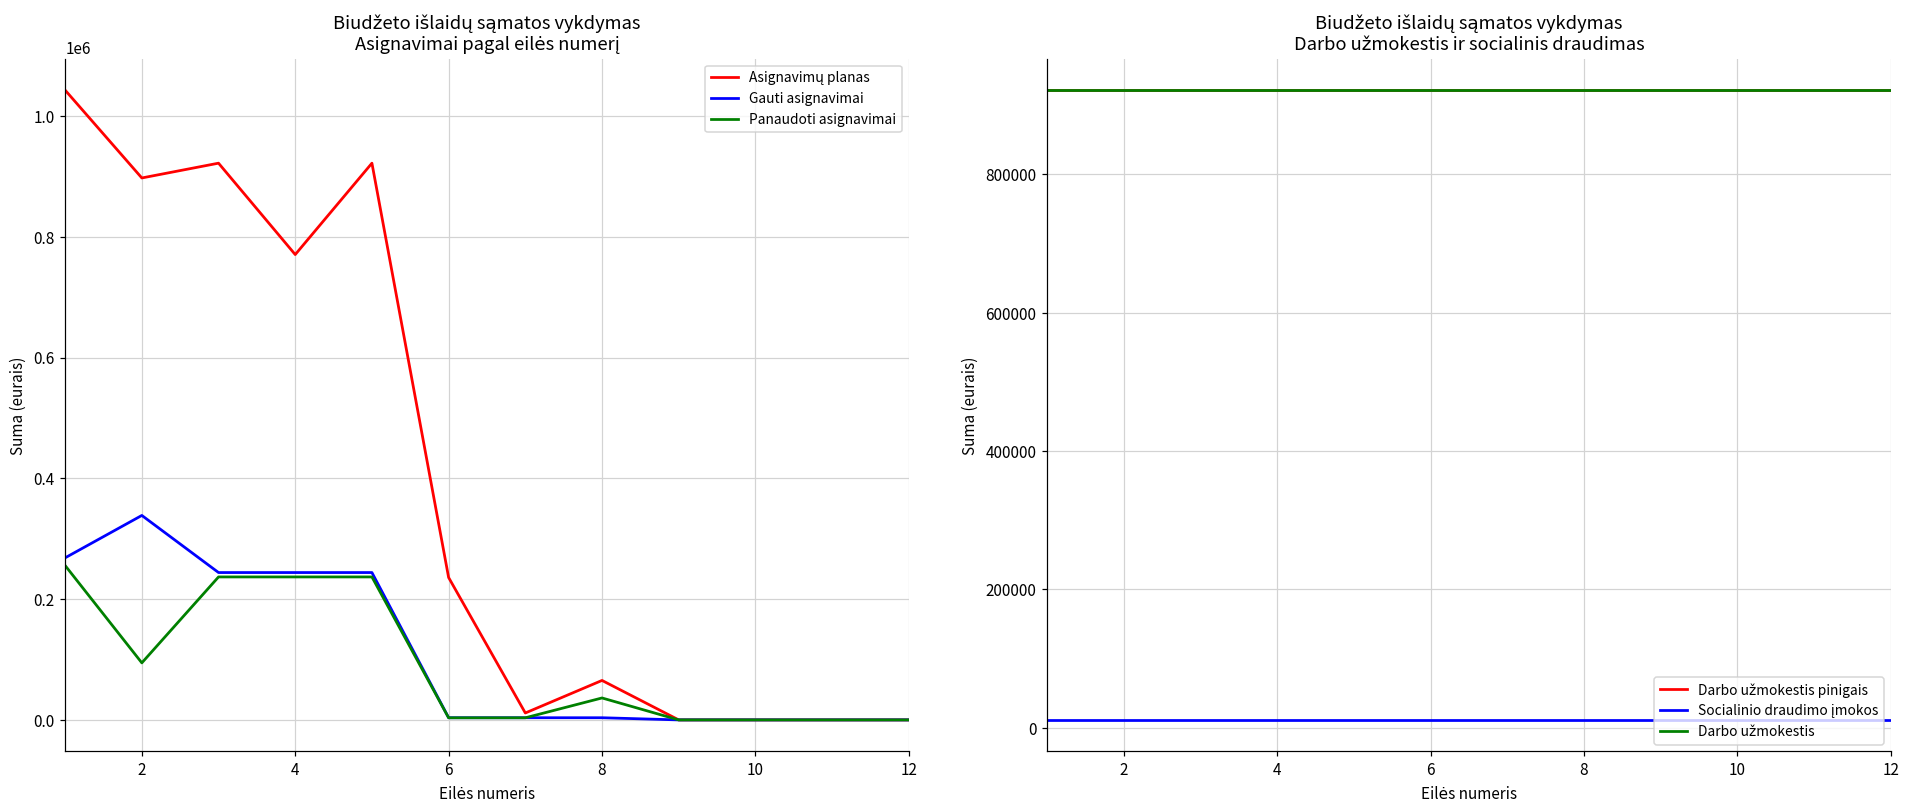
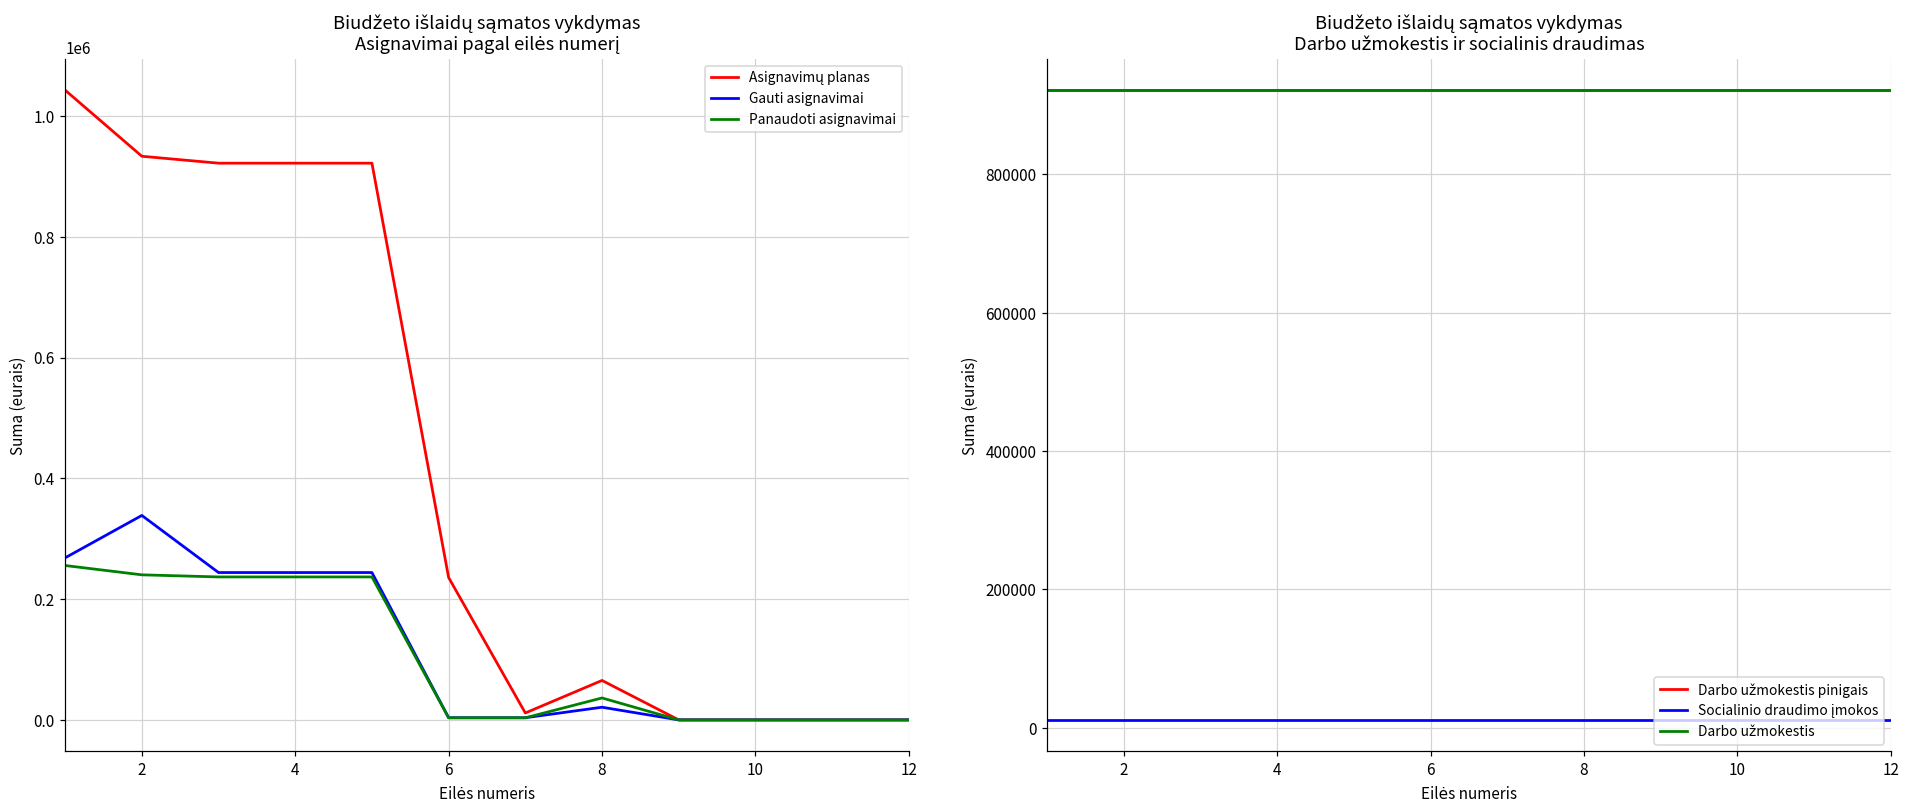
Biudžeto išlaidų sąmatos vykdymas Asignavimai pagal eilės numerį, Asignavimų planas, 2: 900000 -> 930000
Biudžeto išlaidų sąmatos vykdymas Asignavimai pagal eilės numerį, Panaudoti asignavimai, 2: 90000 -> 240000
Biudžeto išlaidų sąmatos vykdymas Asignavimai pagal eilės numerį, Asignavimų planas, 4: 770000 -> 920000
Biudžeto išlaidų sąmatos vykdymas Asignavimai pagal eilės numerį, Gauti asignavimai, 8: 0 -> 20000
